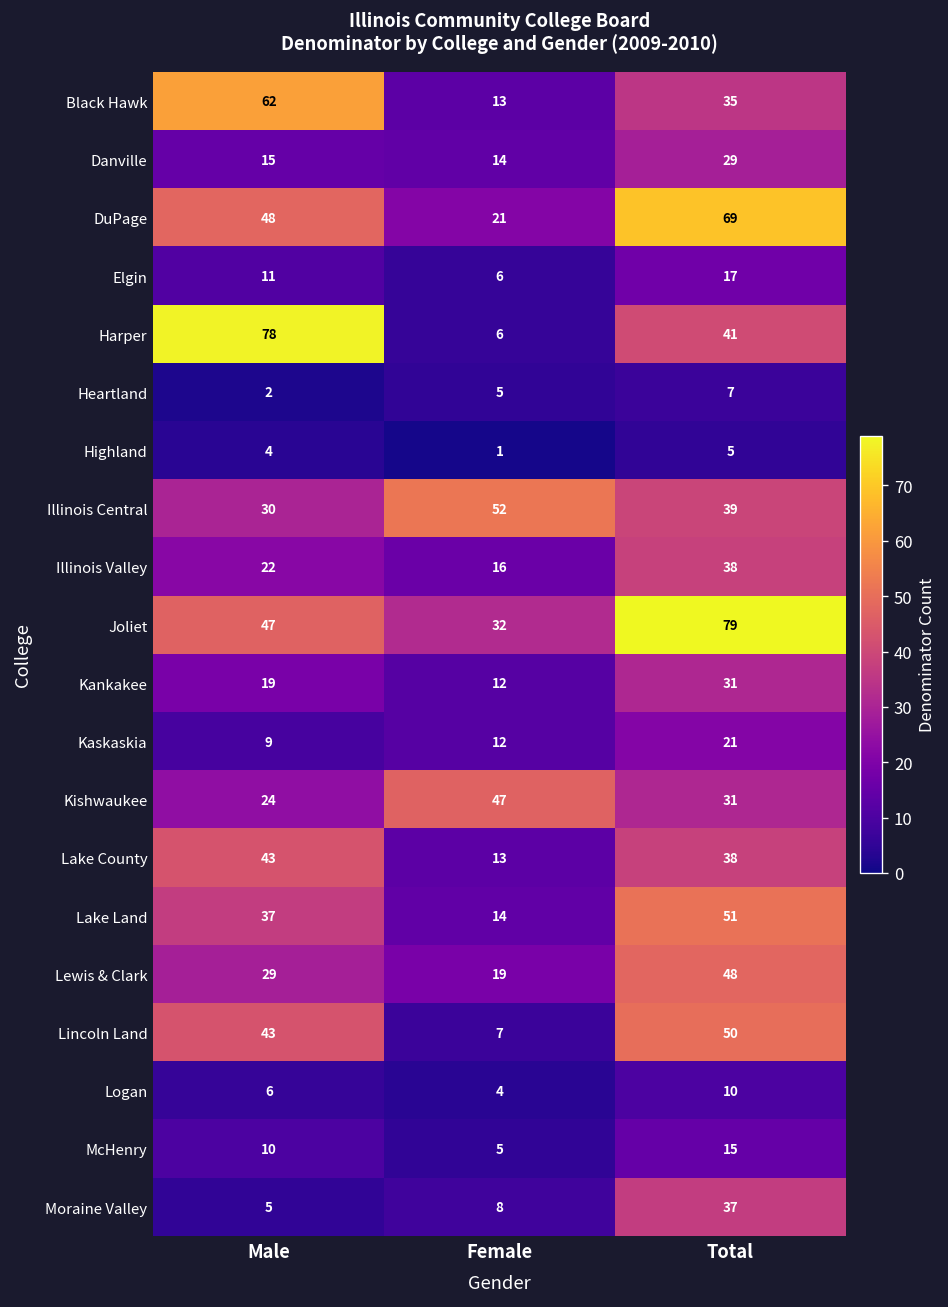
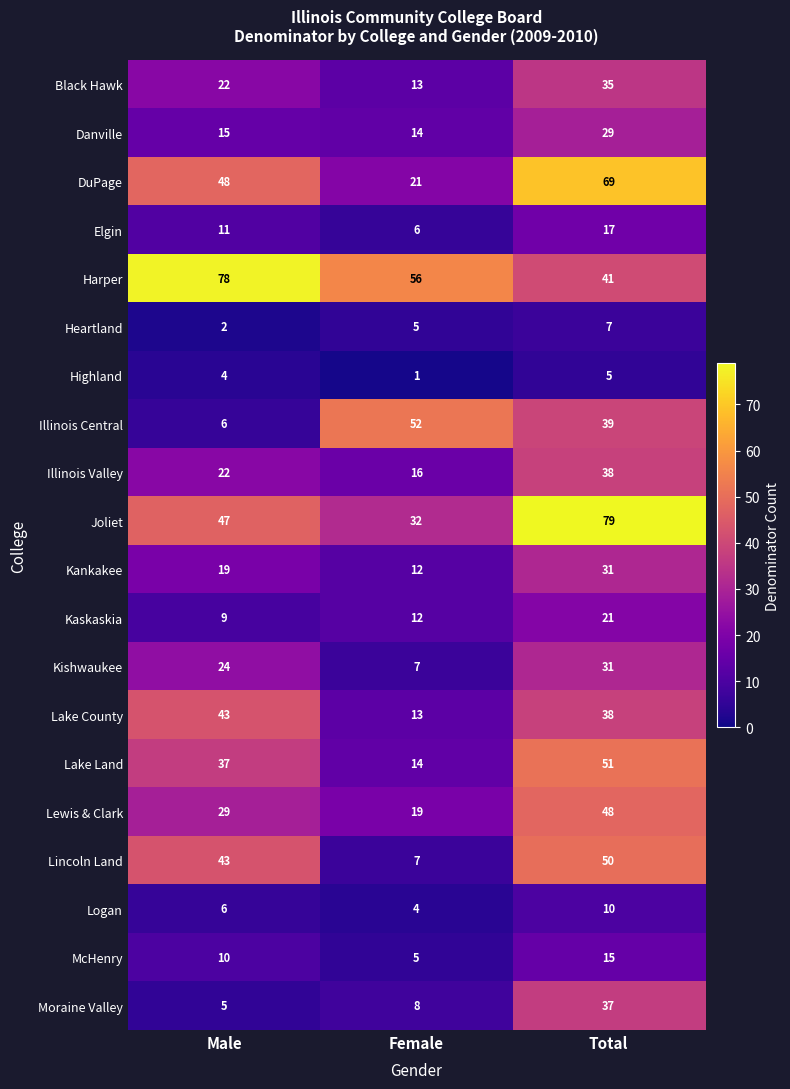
Black Hawk, Male: 62 -> 22
Harper, Female: 6 -> 56
Illinois Central, Male: 30 -> 6
Kishwaukee, Female: 47 -> 7
